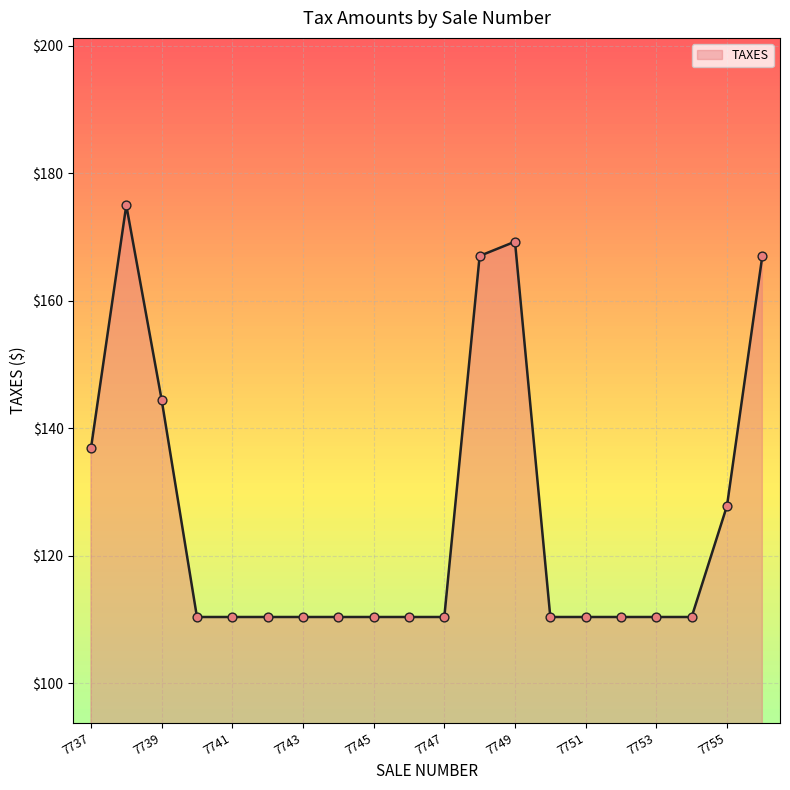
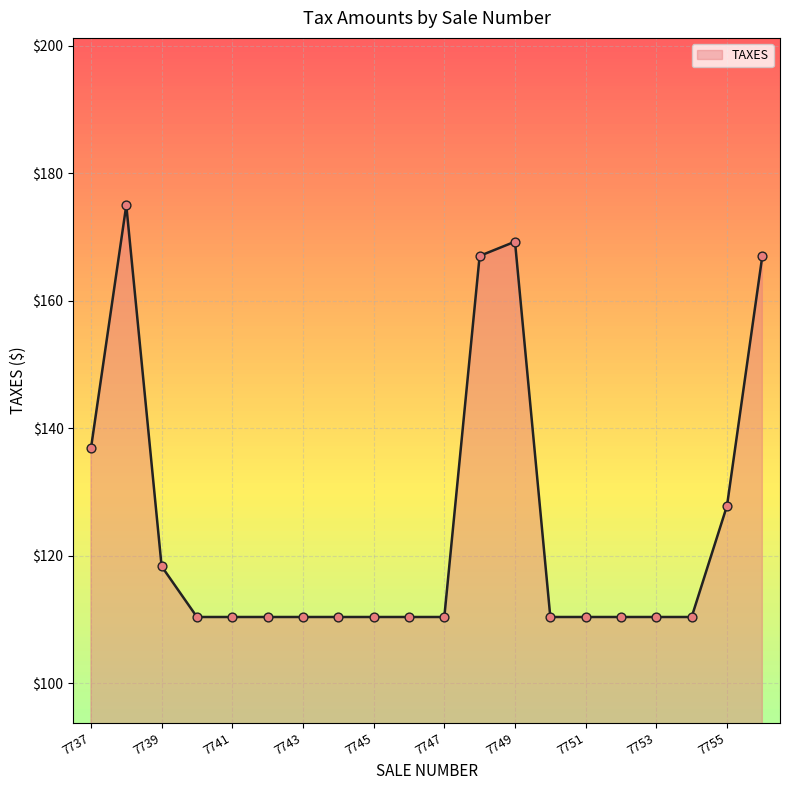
7739: $145 -> $118
